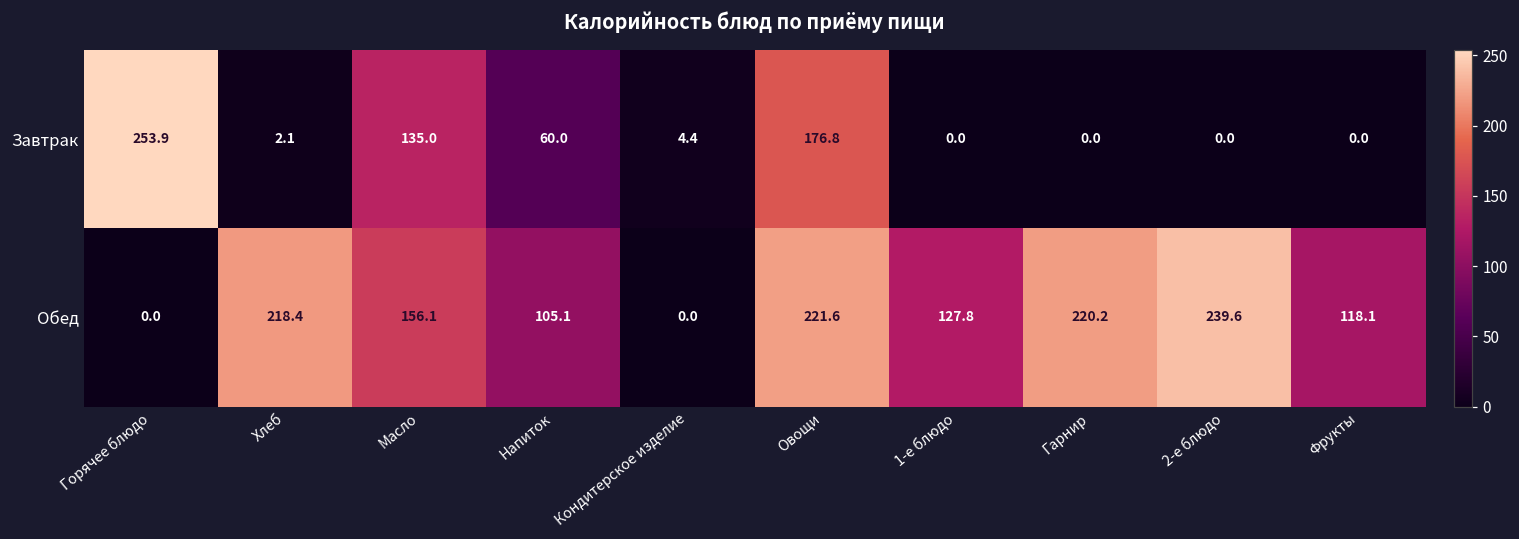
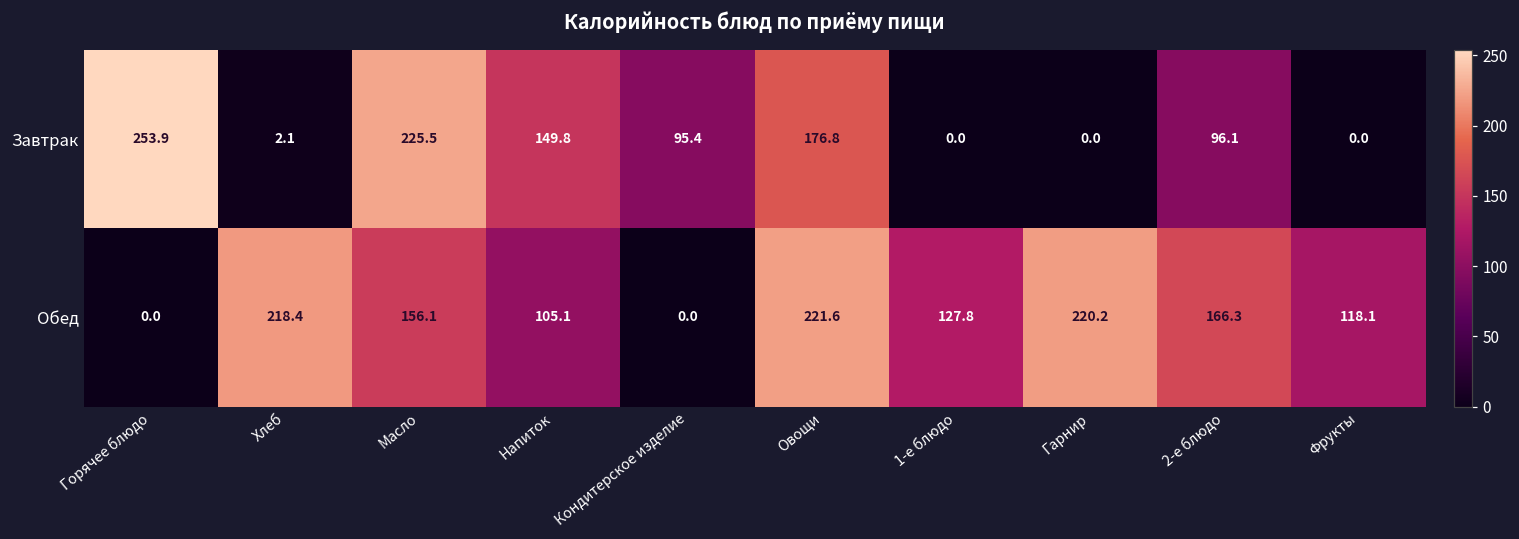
Завтрак, Масло: 135.0 -> 225.5
Завтрак, Напиток: 60.0 -> 149.8
Завтрак, Кондитерское изделие: 4.4 -> 95.4
Завтрак, 2-е блюдо: 0.0 -> 96.1
Обед, 2-е блюдо: 239.6 -> 166.3
